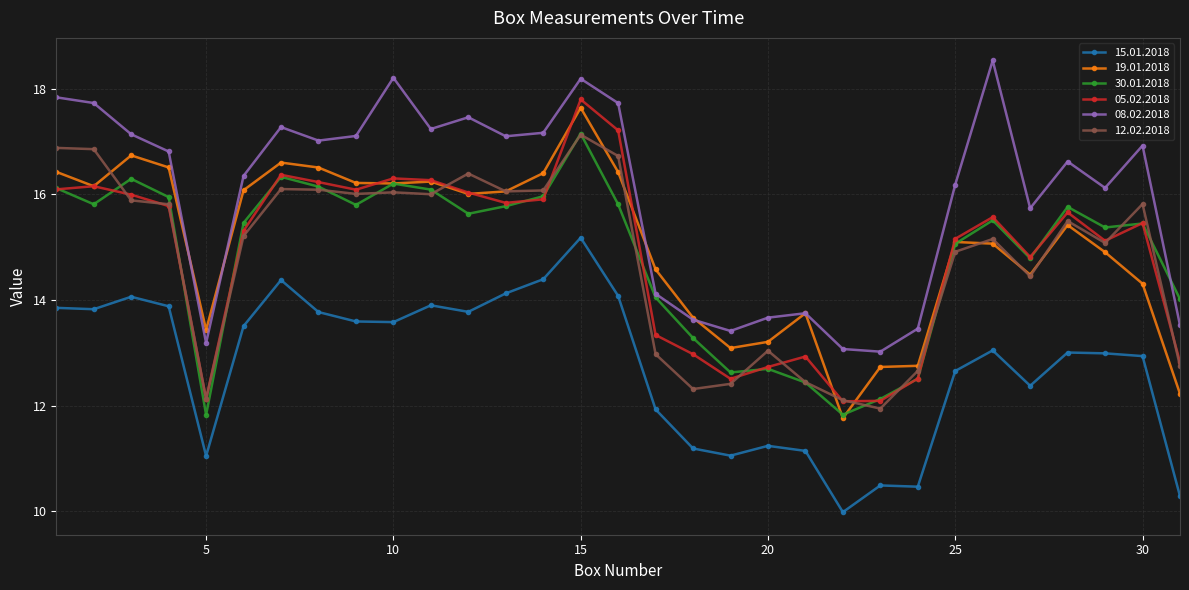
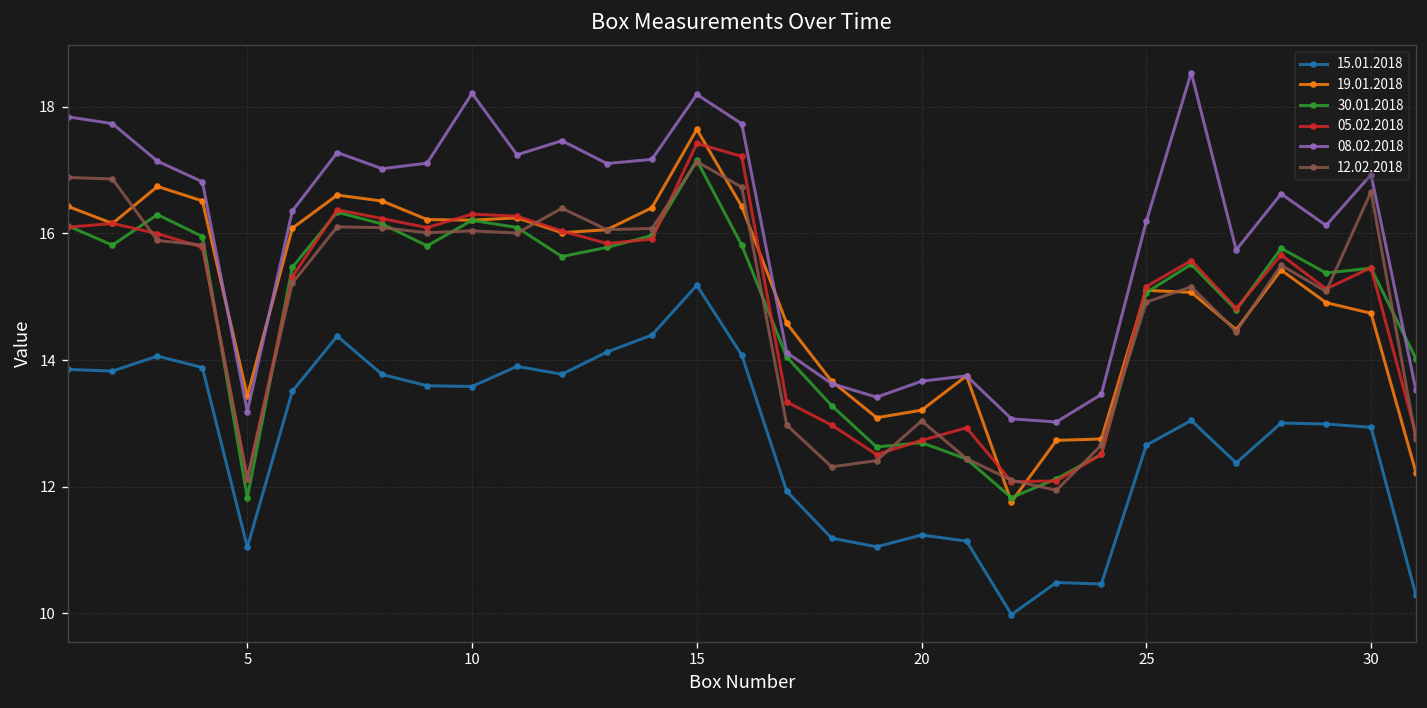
05.02.2018, 15: 17.8 -> 17.4
19.01.2018, 30: 14.3 -> 14.7
12.02.2018, 30: 15.8 -> 16.7
